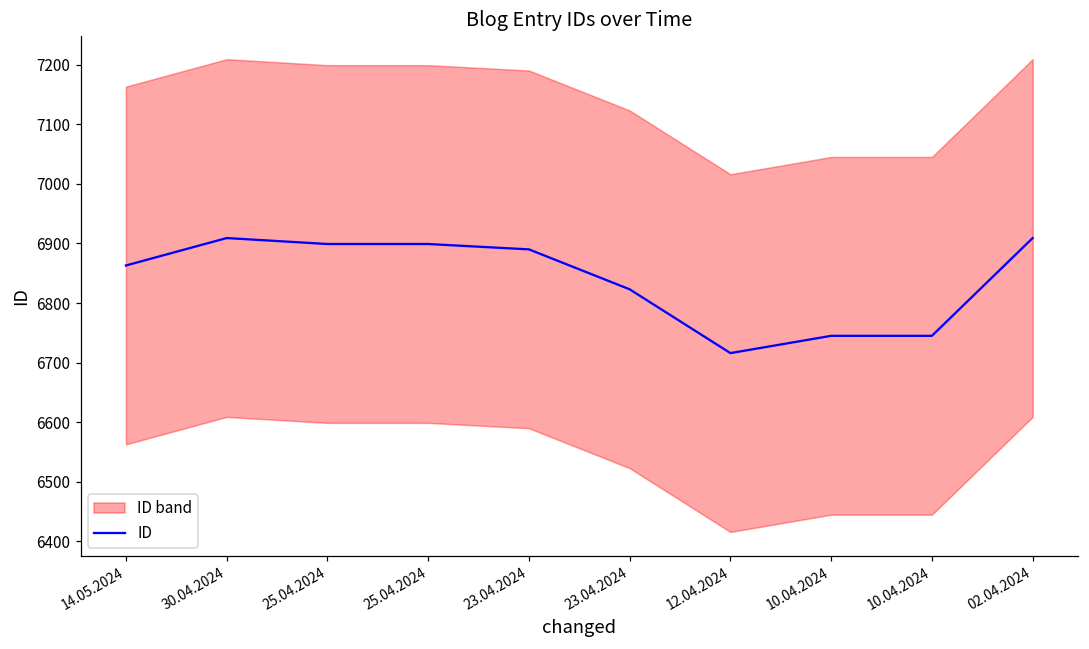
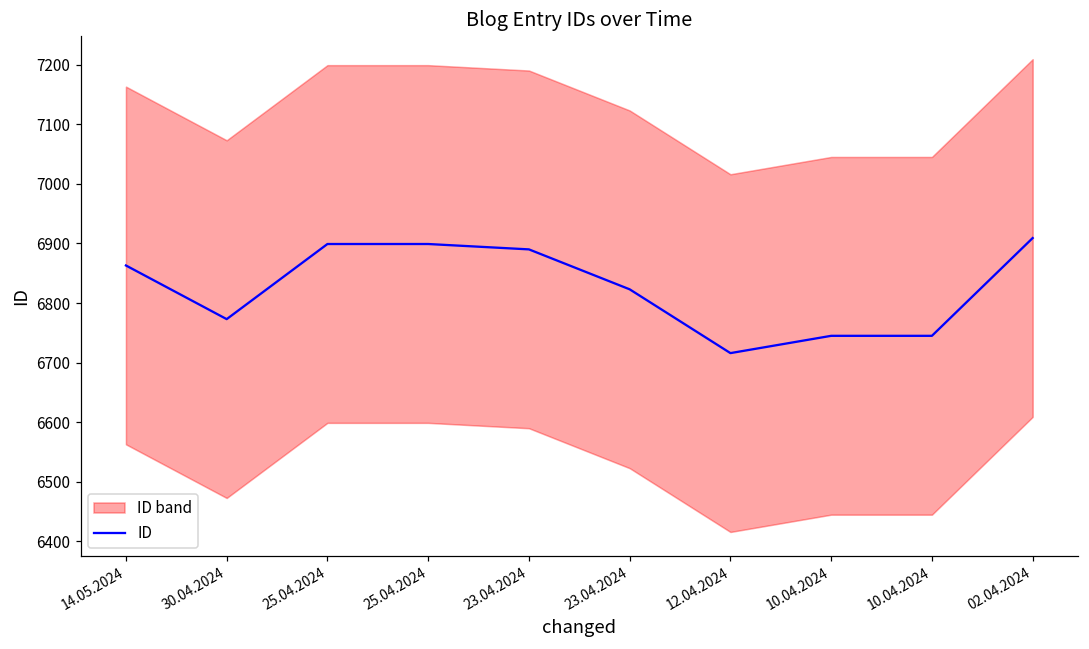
ID, 30.04.2024: 6910 -> 6770
